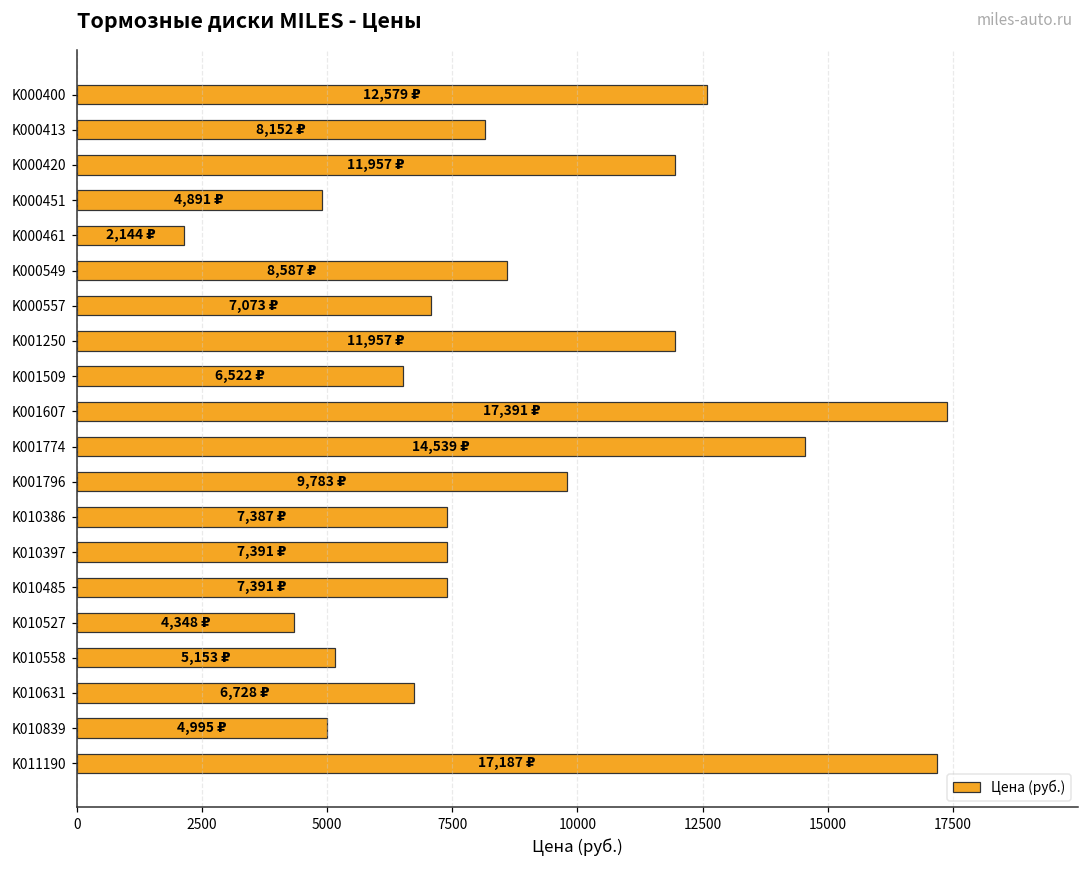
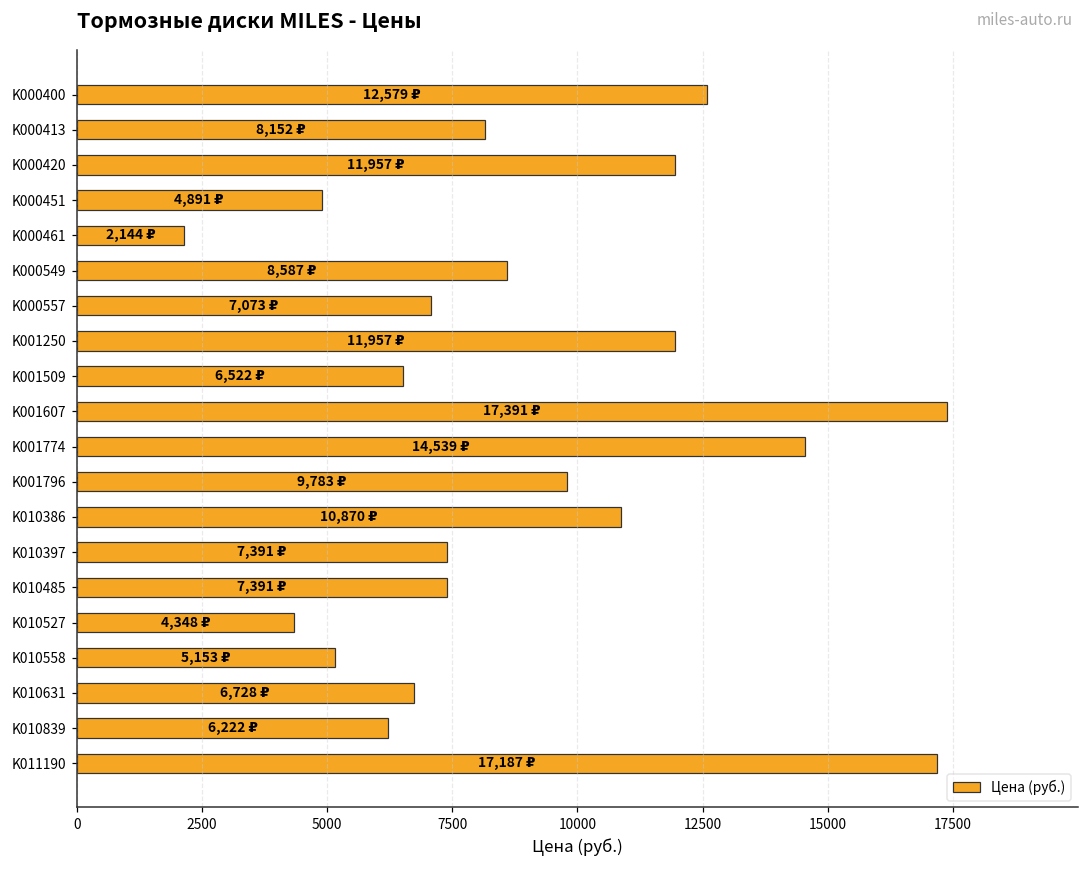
K010386: 7,387 -> 10,870
K010839: 4,995 -> 6,222
